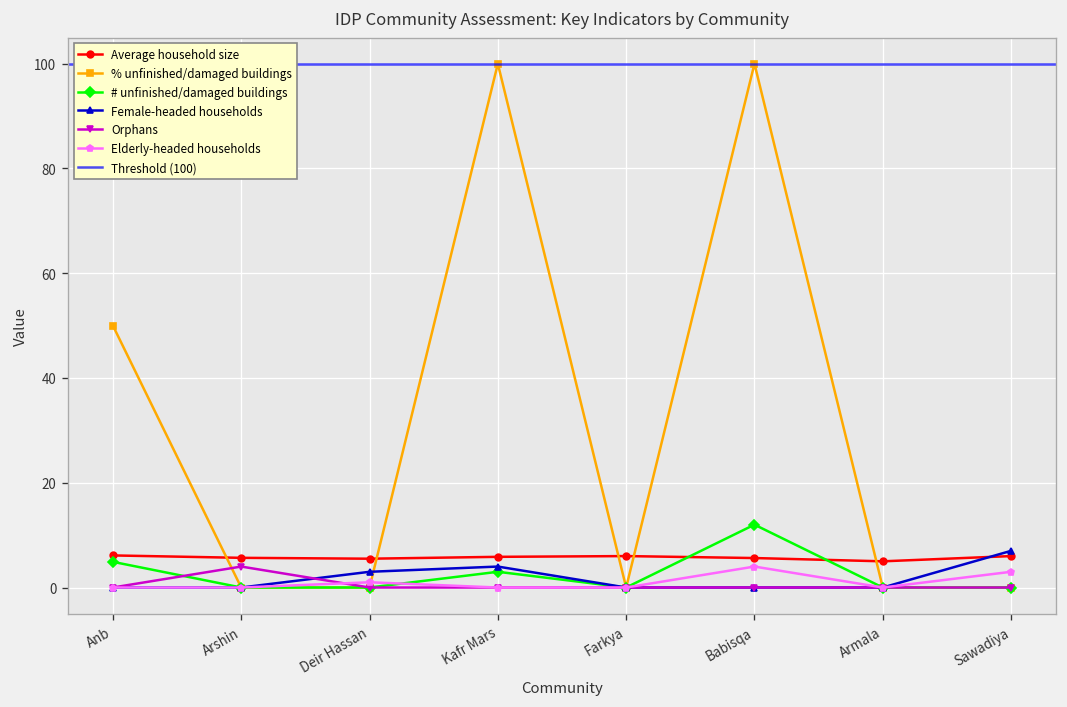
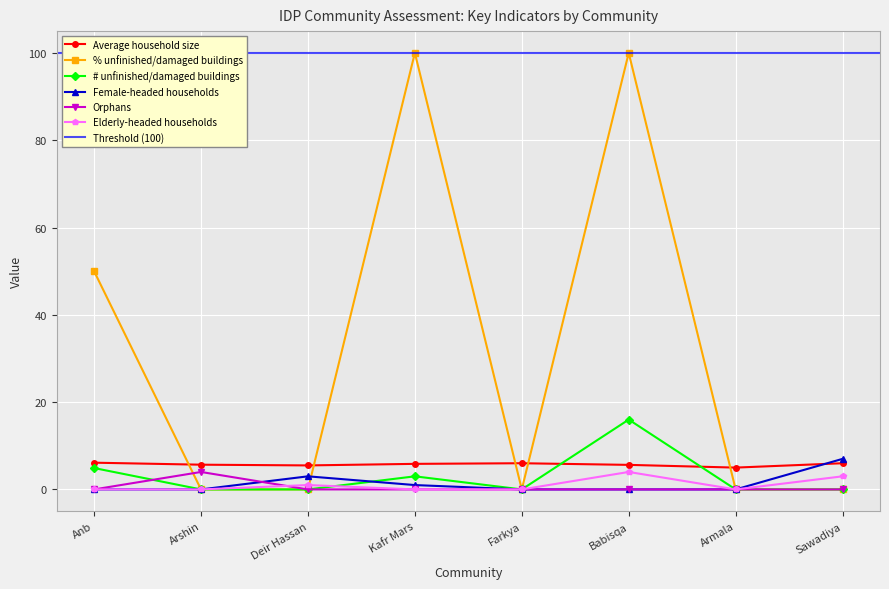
Female-headed households, Kafr Mars: 4 -> 1
# unfinished/damaged buildings, Babisqa: 12 -> 16
